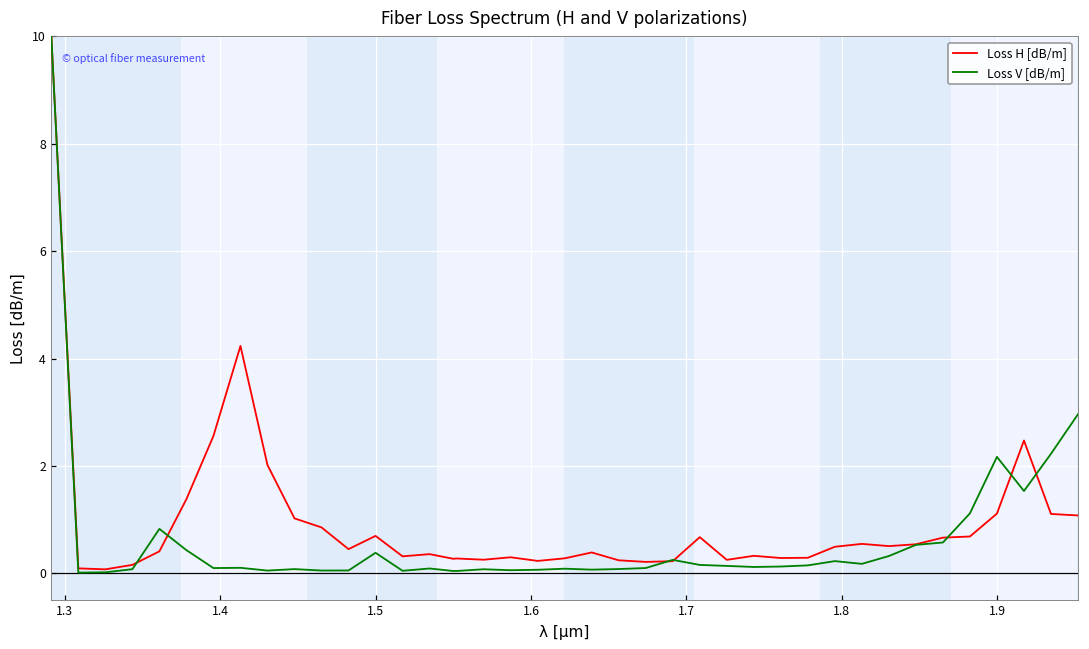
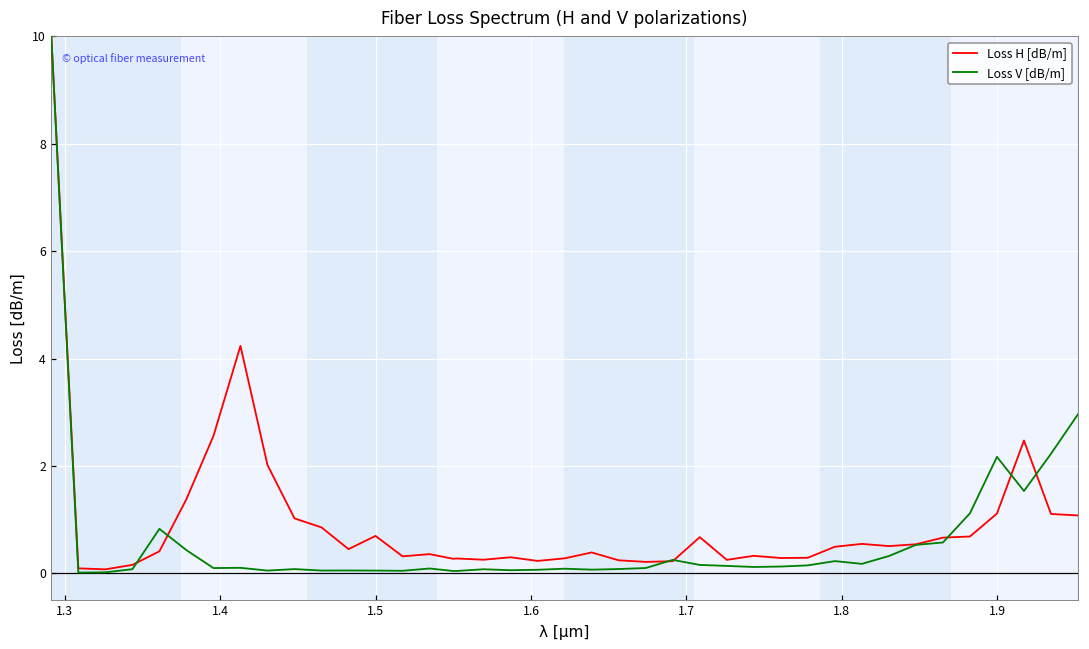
Loss V [dB/m], 1.5: 0.4 -> 0.1
